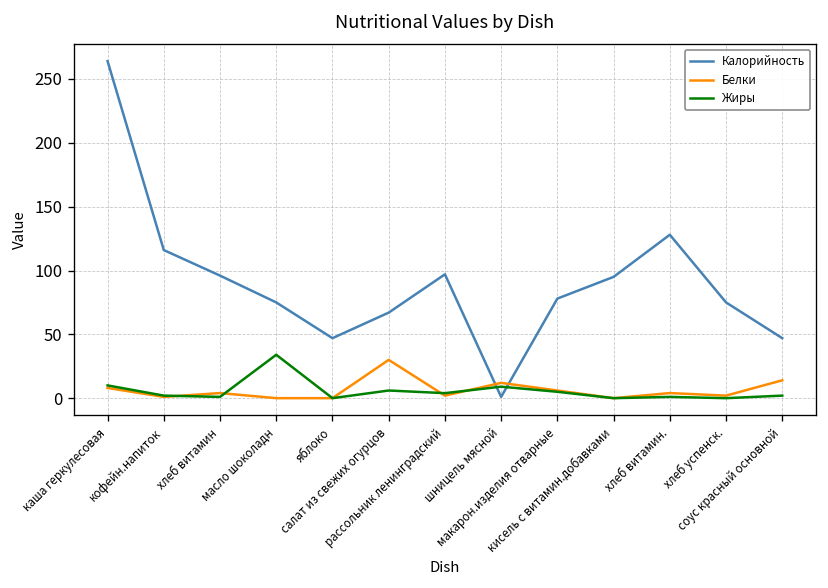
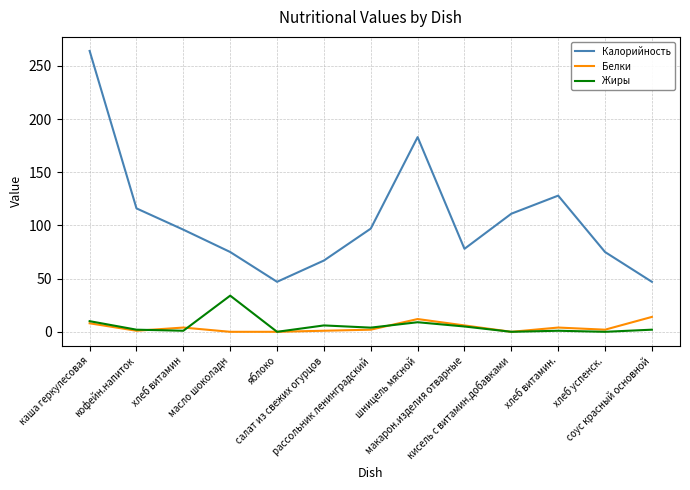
Белки, салат из свежих огурцов: 30 -> 1
Калорийность, шницель мясной: 1 -> 183
Калорийность, кисель с витамин.добавками: 95 -> 111
